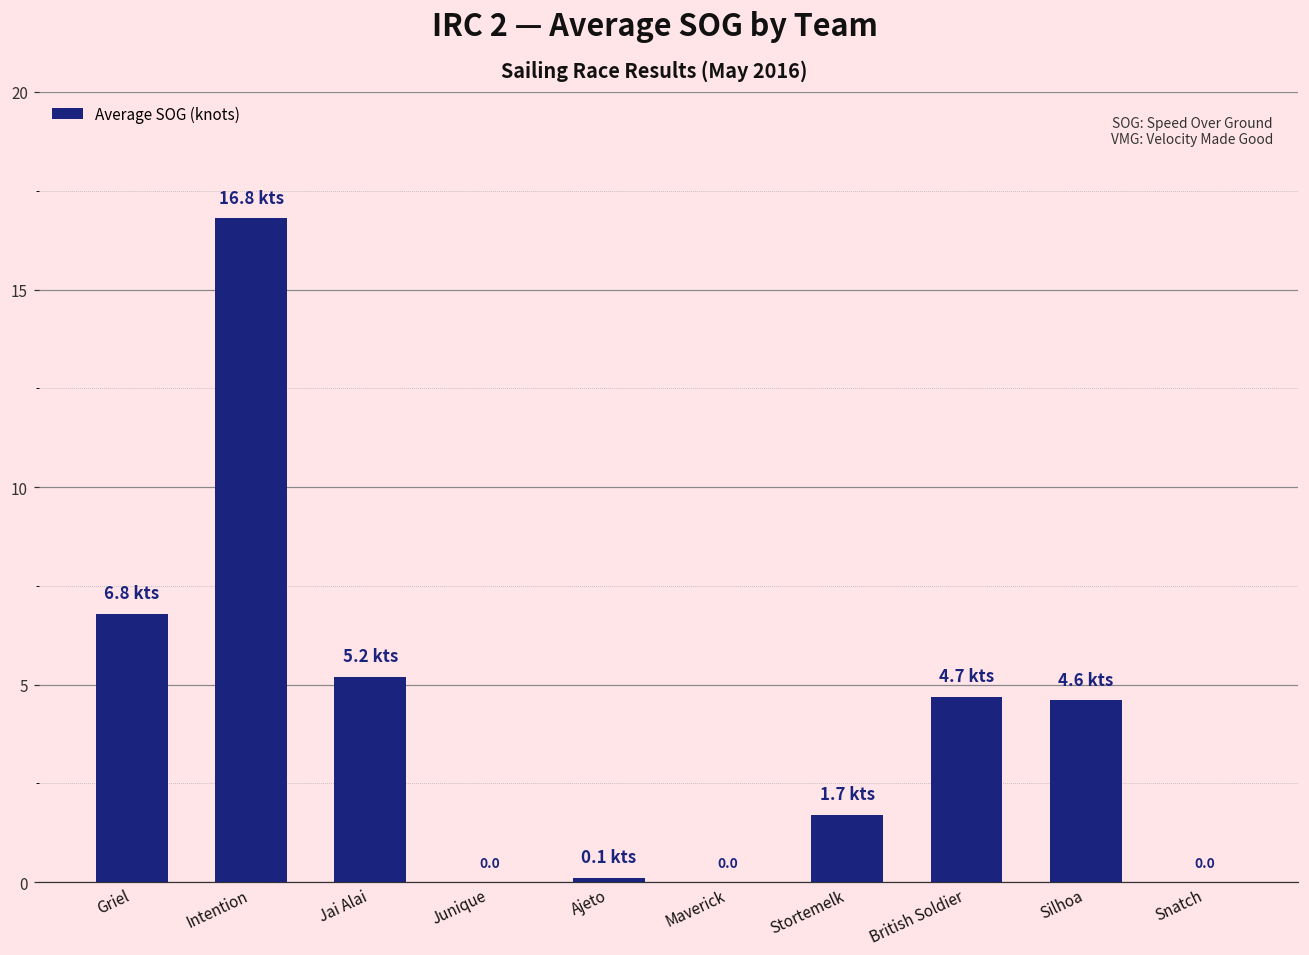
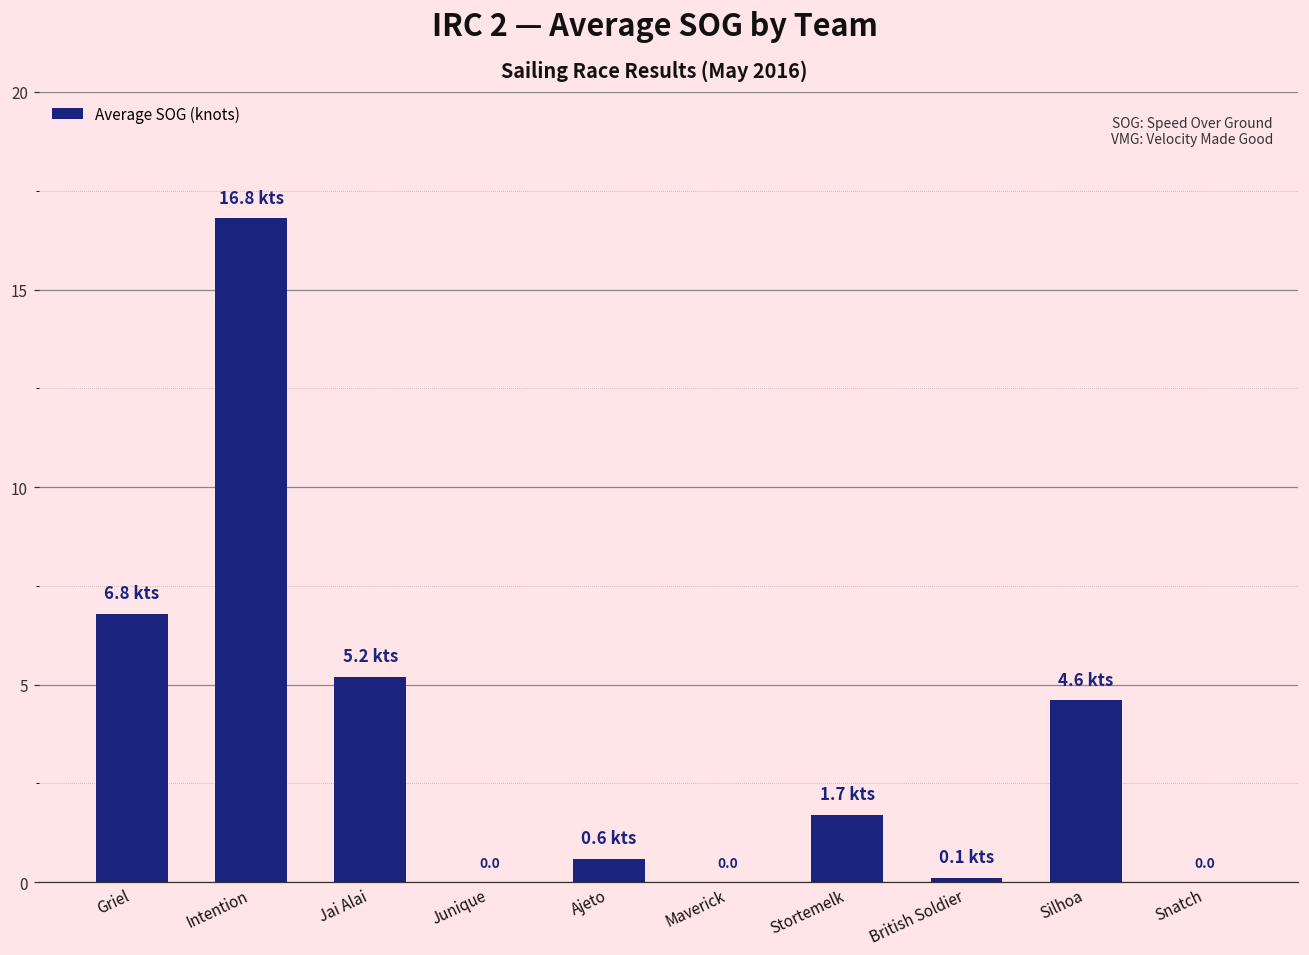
Ajeto: 0.1 -> 0.6
British Soldier: 4.7 -> 0.1
